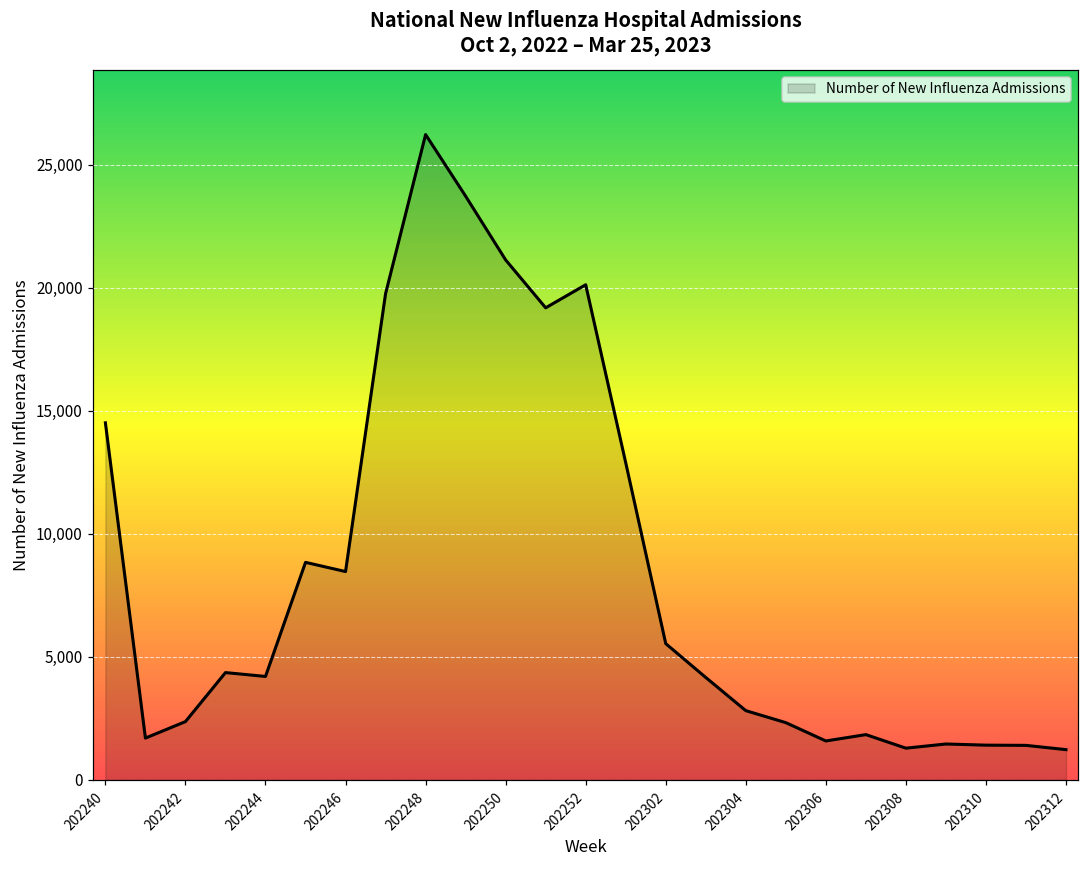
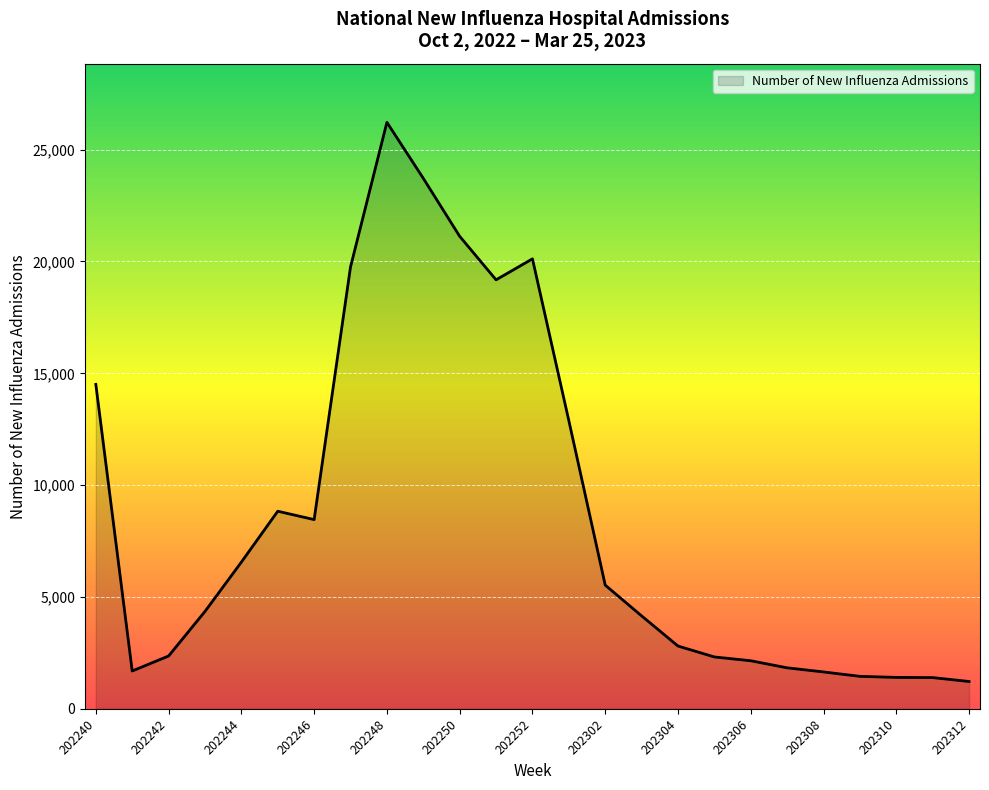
202244: 4,200 -> 6,600
202306: 1,600 -> 2,100
202308: 1,300 -> 1,600
